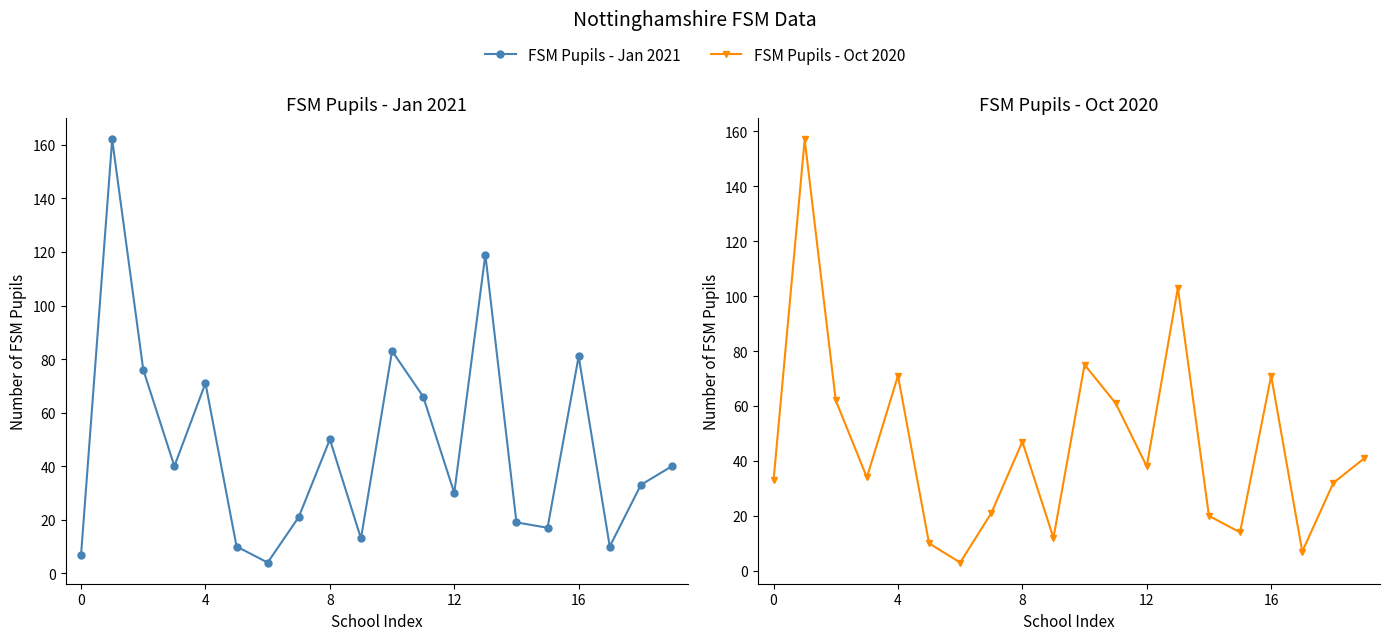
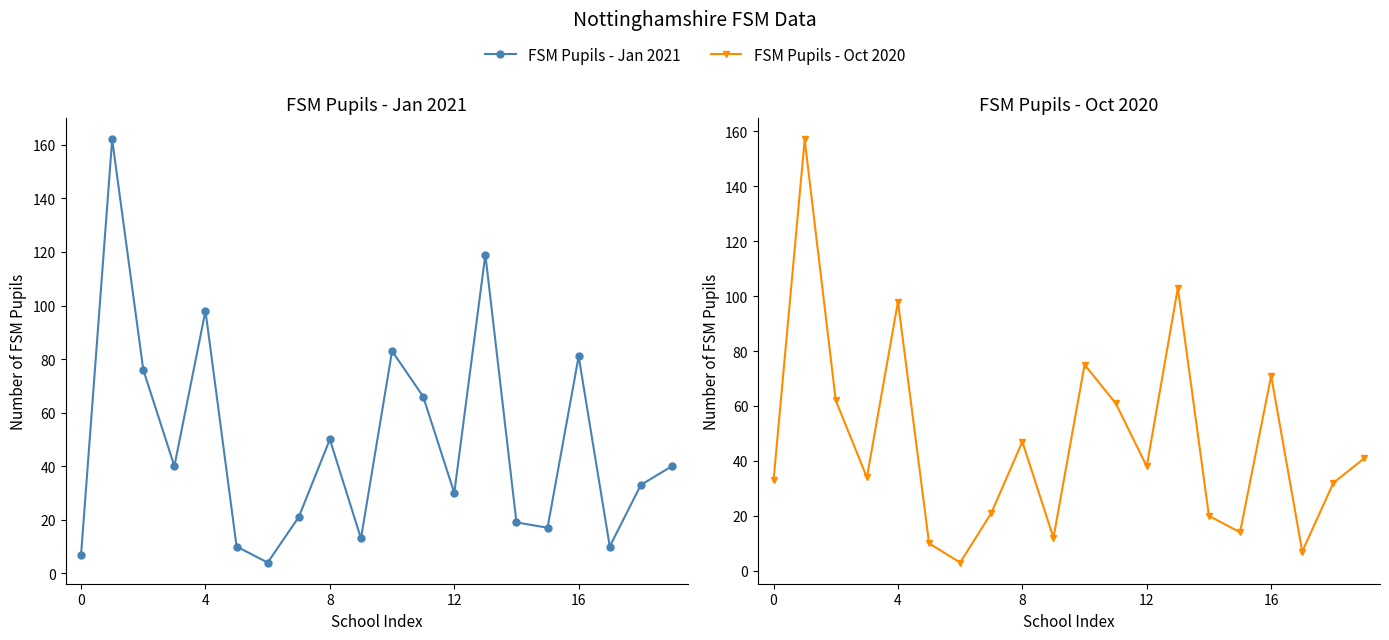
FSM Pupils - Jan 2021, 4: 71 -> 98
FSM Pupils - Oct 2020, 4: 71 -> 98
